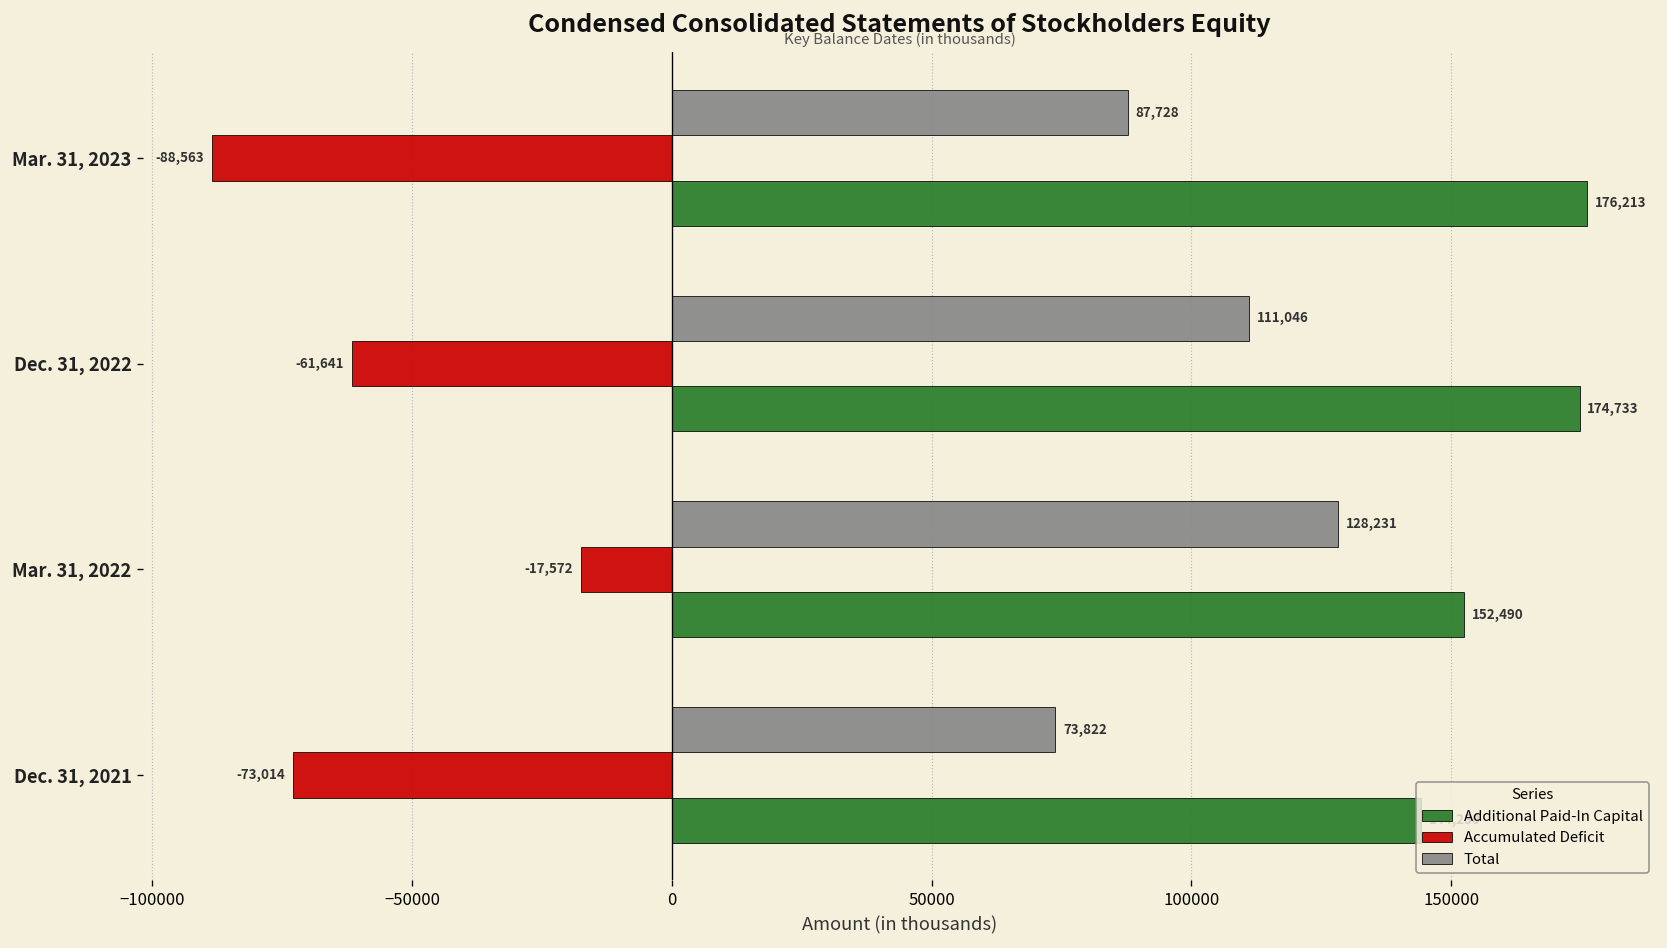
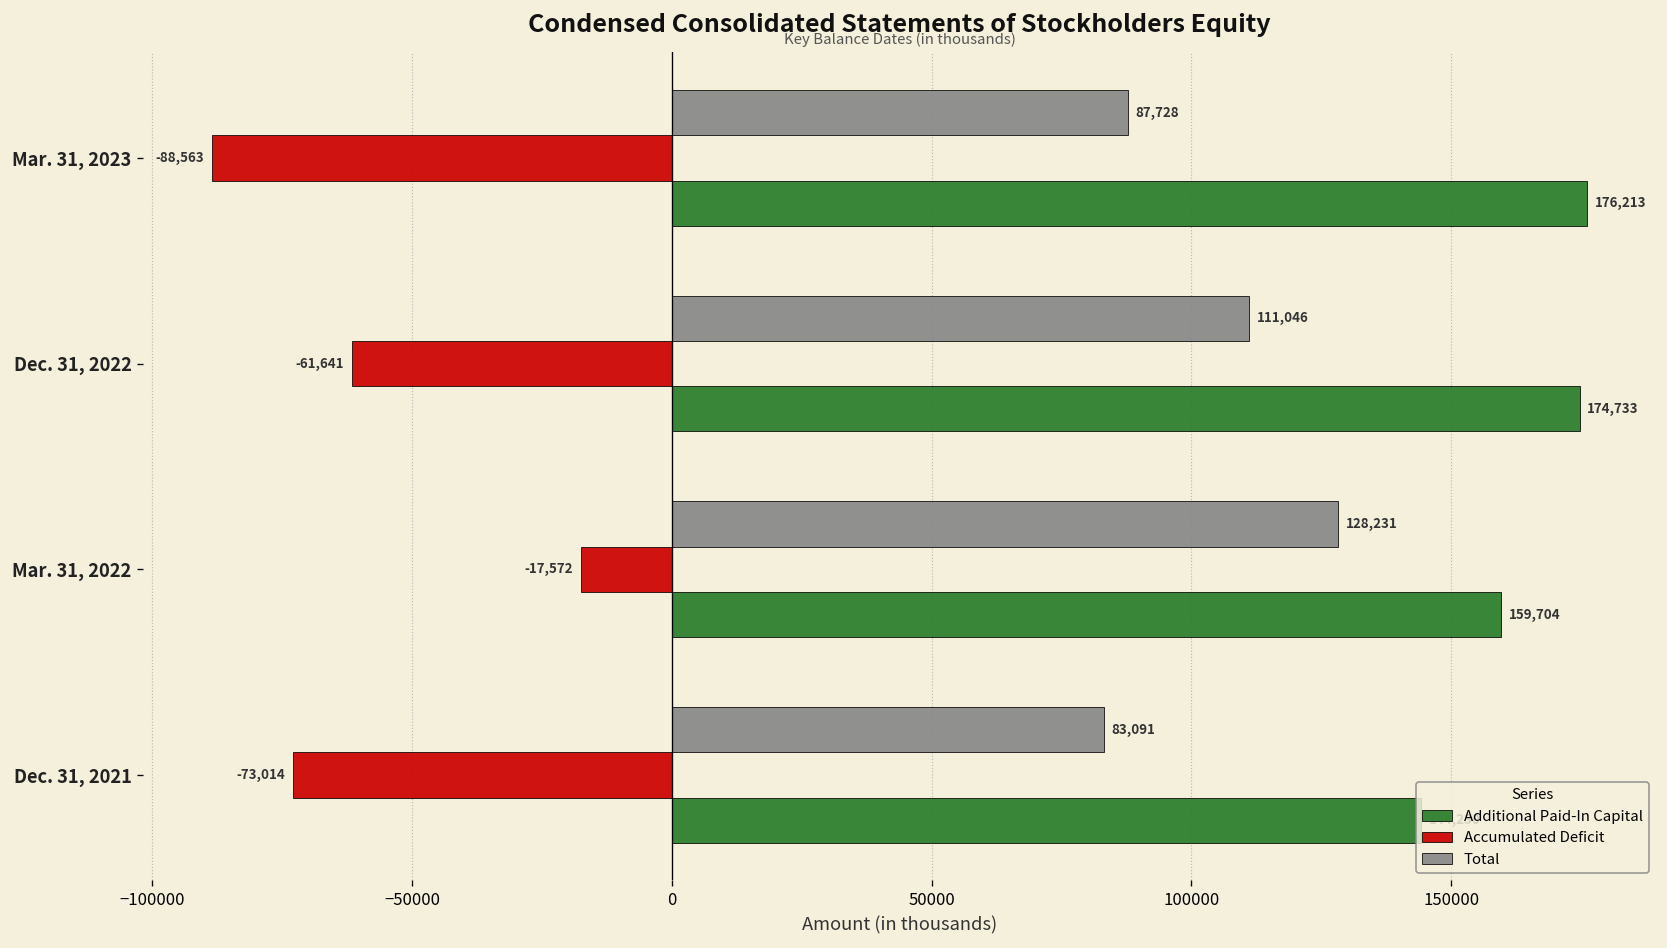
Additional Paid-In Capital, Mar. 31, 2022: 152,490 -> 159,704
Total, Dec. 31, 2021: 73,822 -> 83,091
